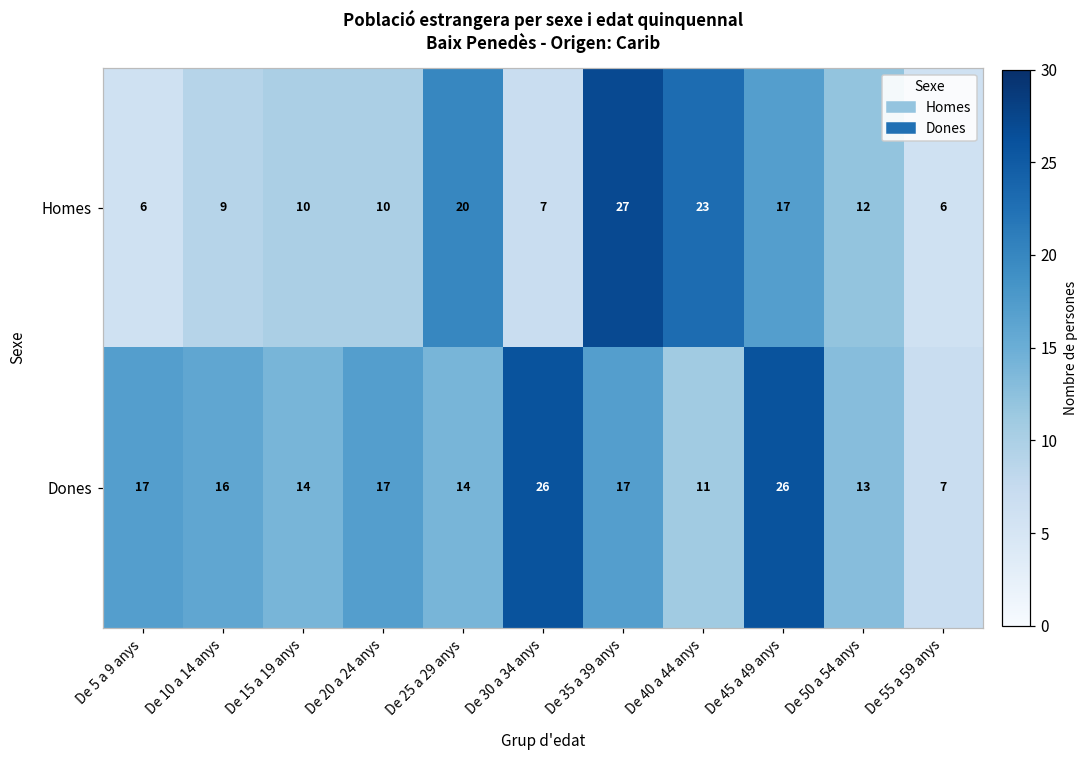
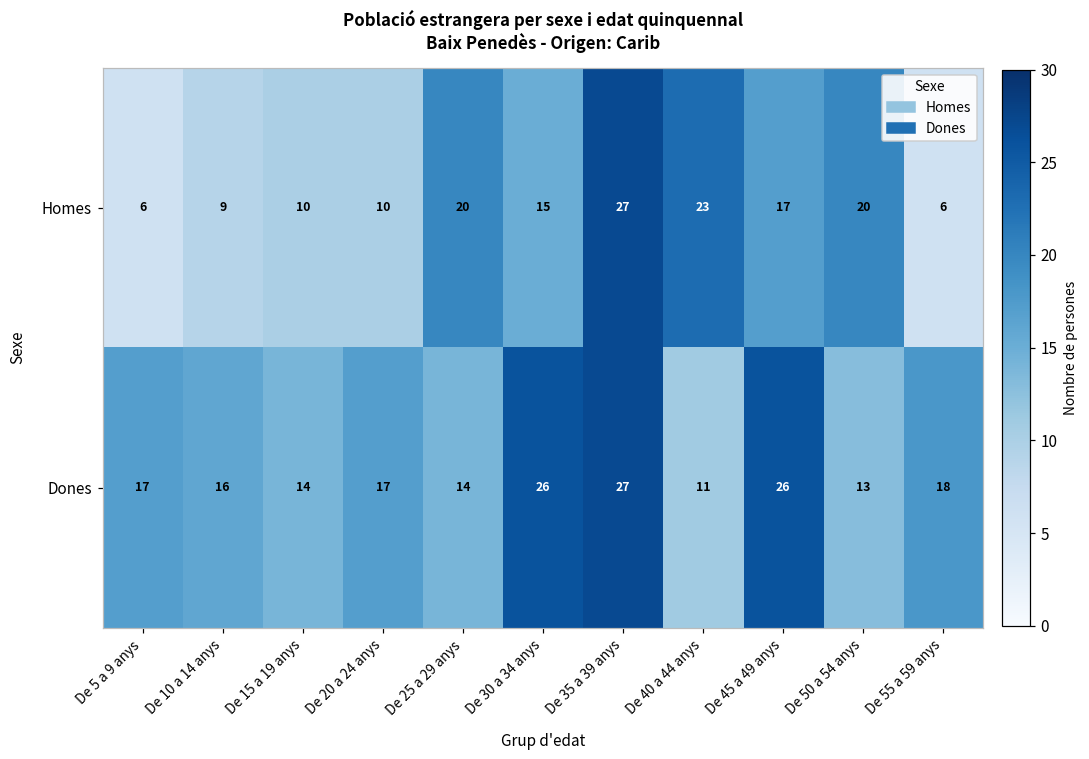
Homes, De 30 a 34 anys: 7 -> 15
Homes, De 50 a 54 anys: 12 -> 20
Dones, De 35 a 39 anys: 17 -> 27
Dones, De 55 a 59 anys: 7 -> 18
